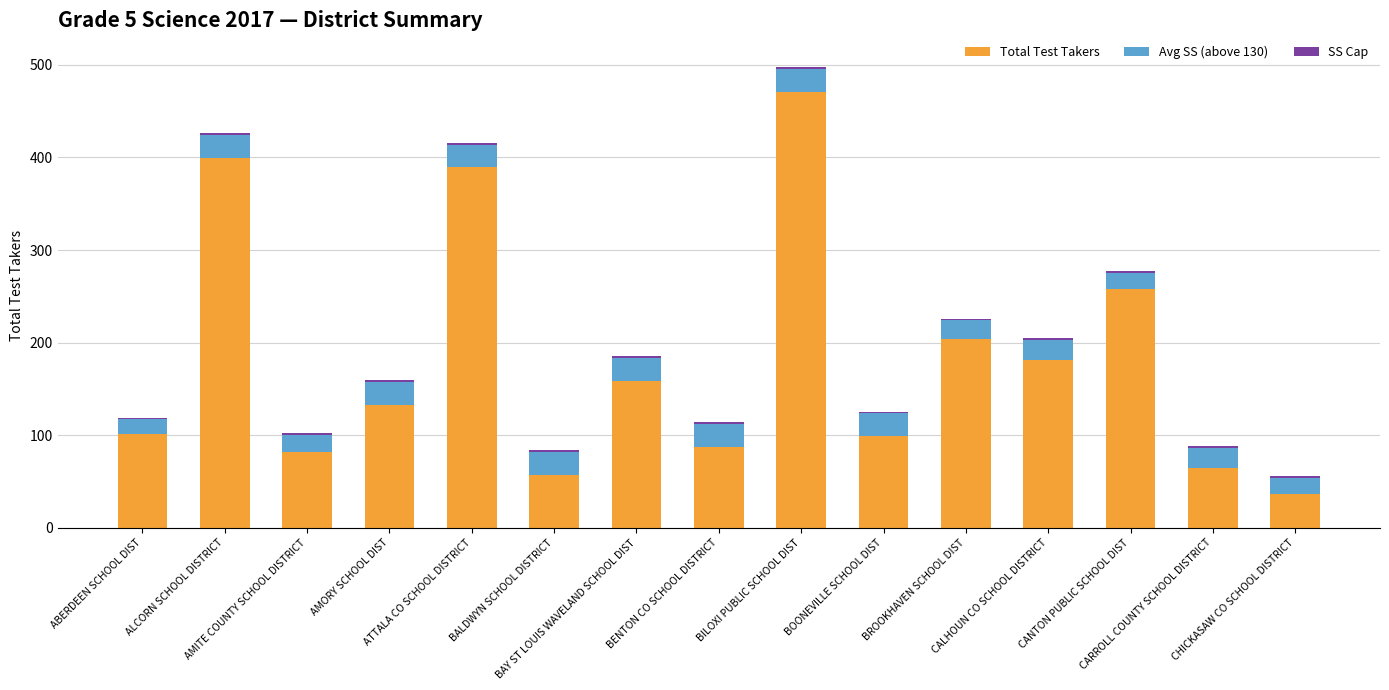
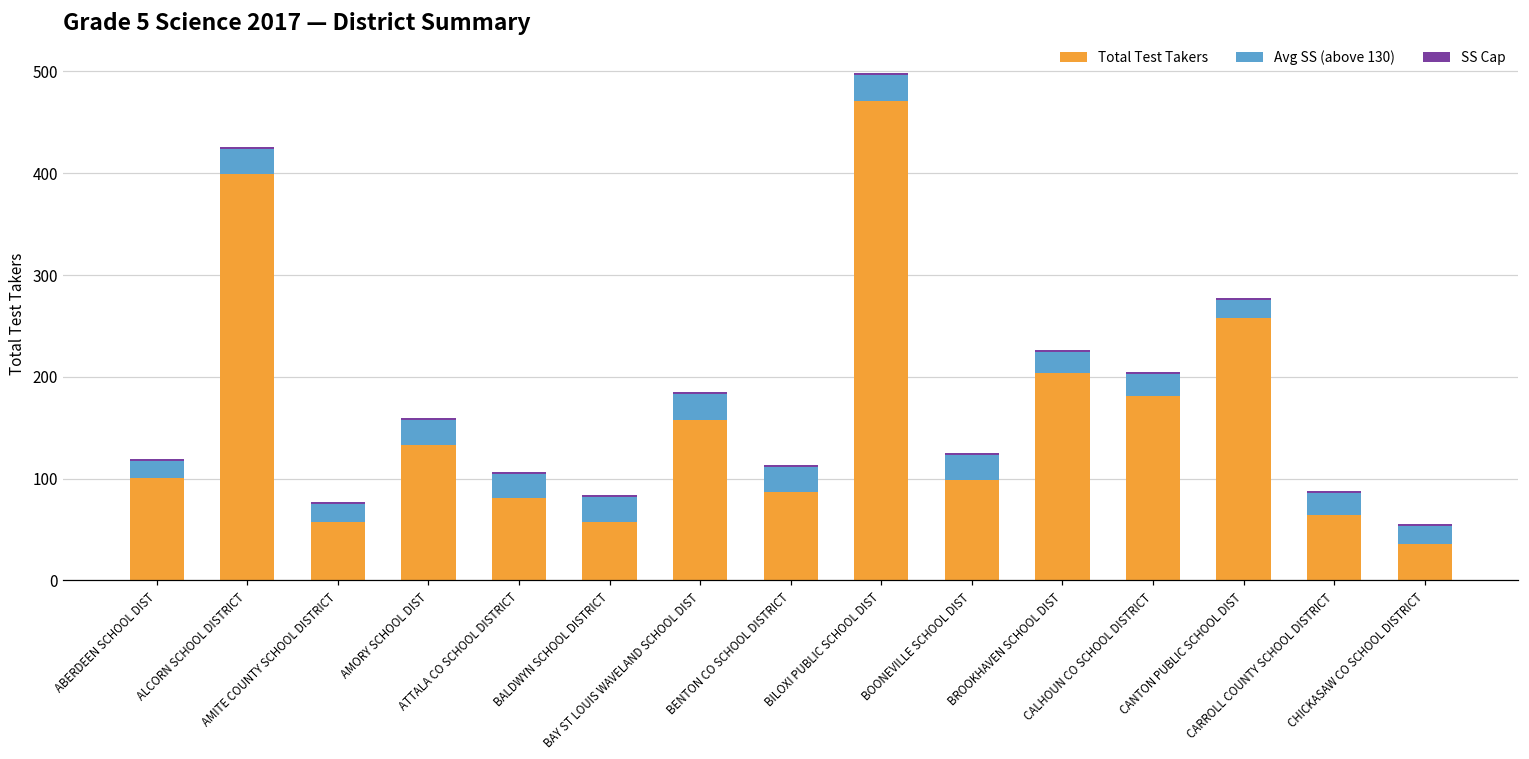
Total Test Takers, AMITE COUNTY SCHOOL DISTRICT: 80 -> 60
Total Test Takers, ATTALA CO SCHOOL DISTRICT: 390 -> 80
